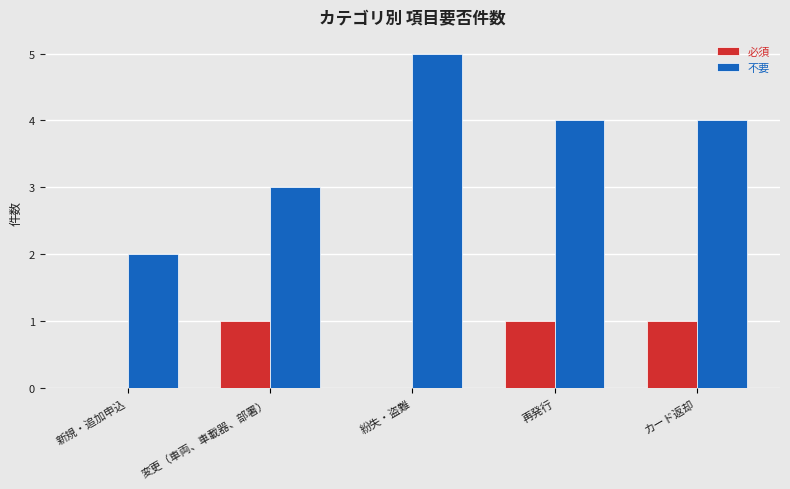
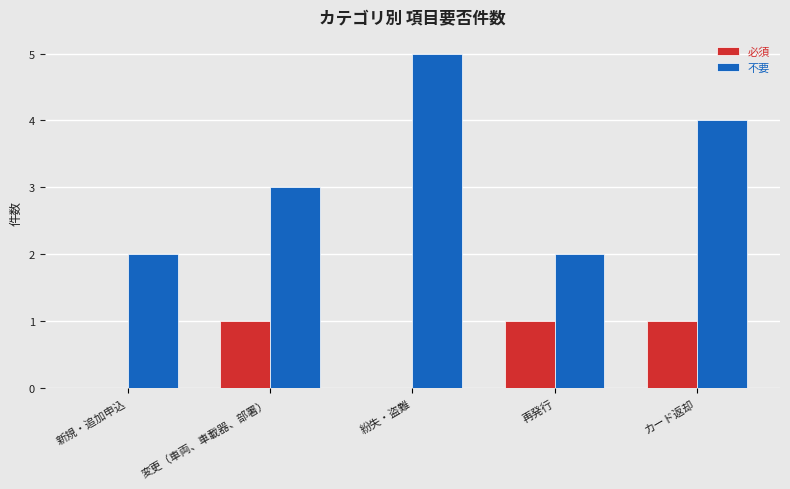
不要, 再発行: 4 -> 2
